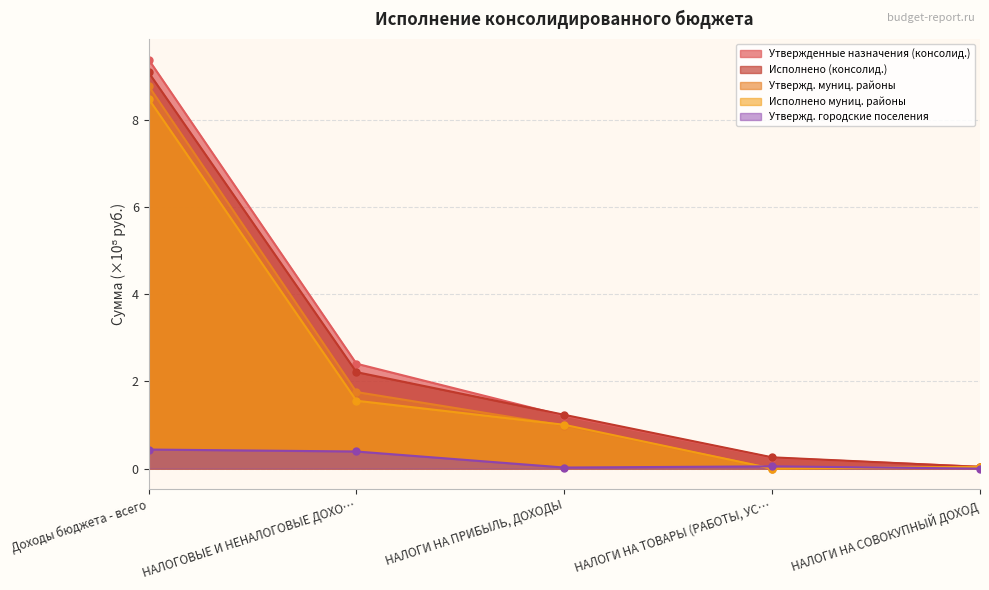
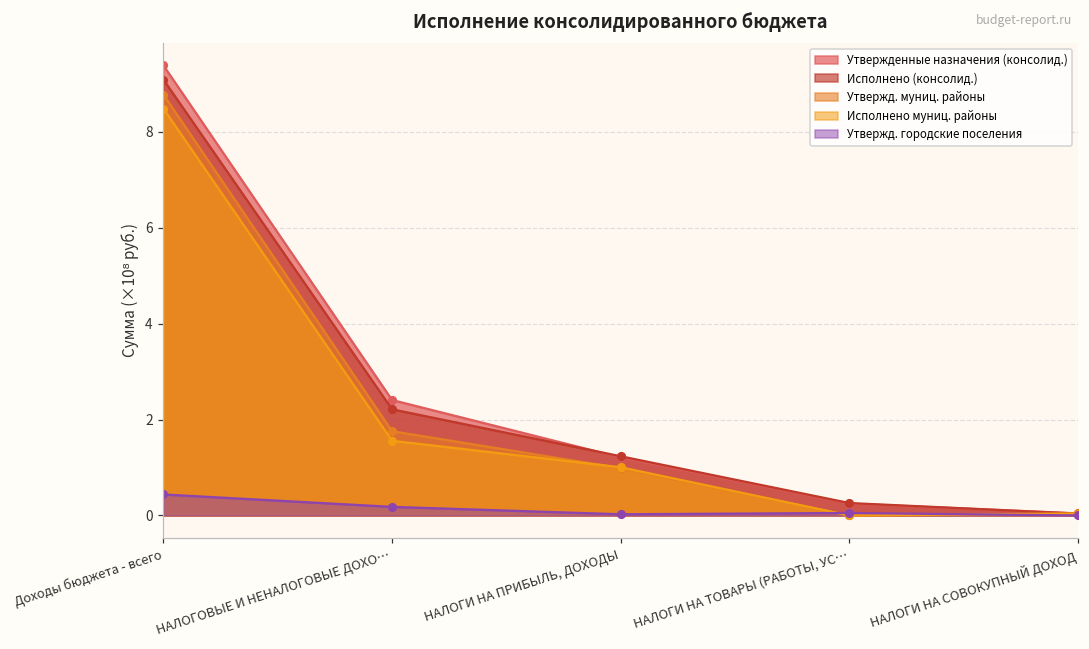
Утвержд. городские поселения, НАЛОГОВЫЕ И НЕНАЛОГОВЫЕ ДОХО…: 0.4 -> 0.2
